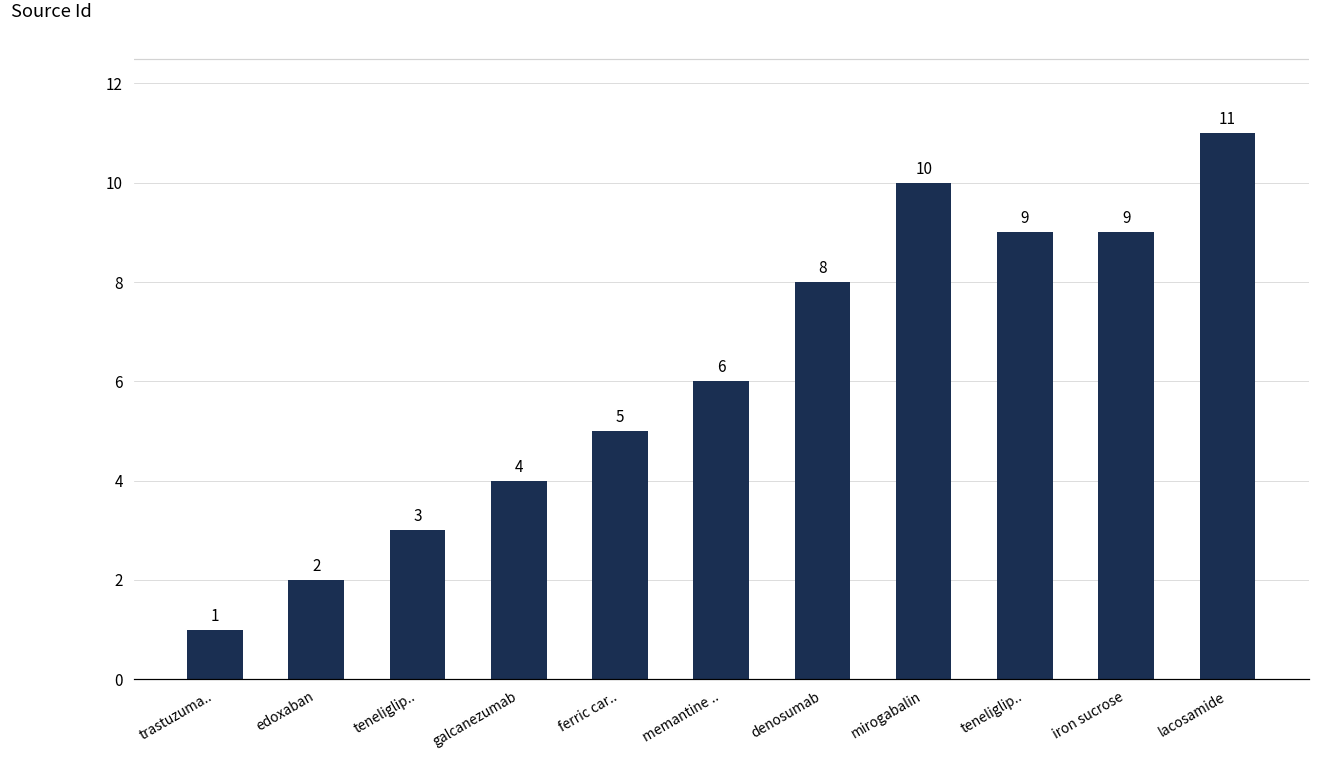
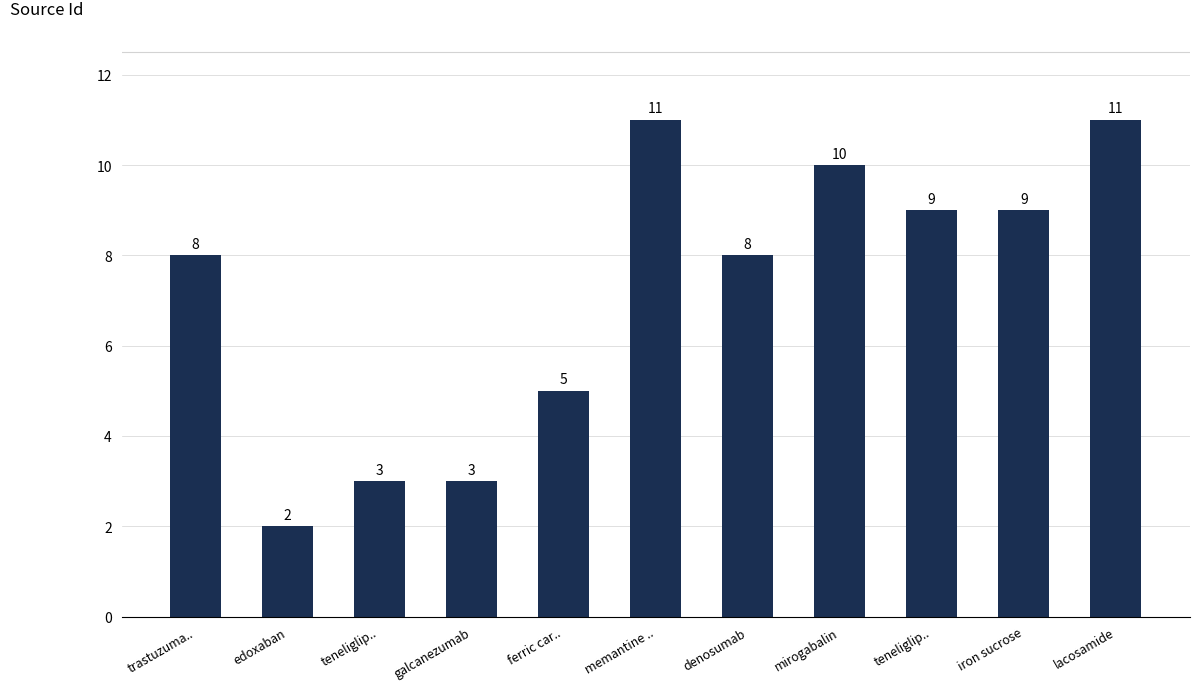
trastuzuma..: 1 -> 8
galcanezumab: 4 -> 3
memantine ..: 6 -> 11
